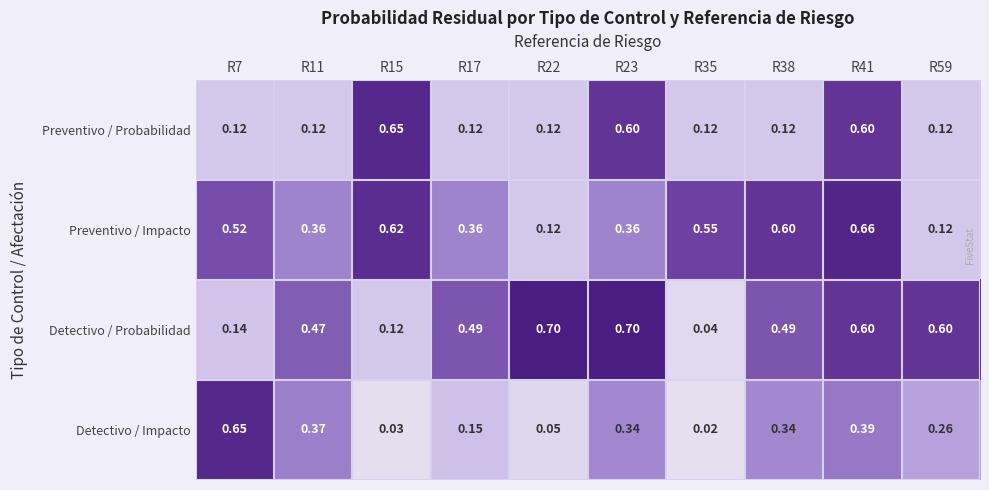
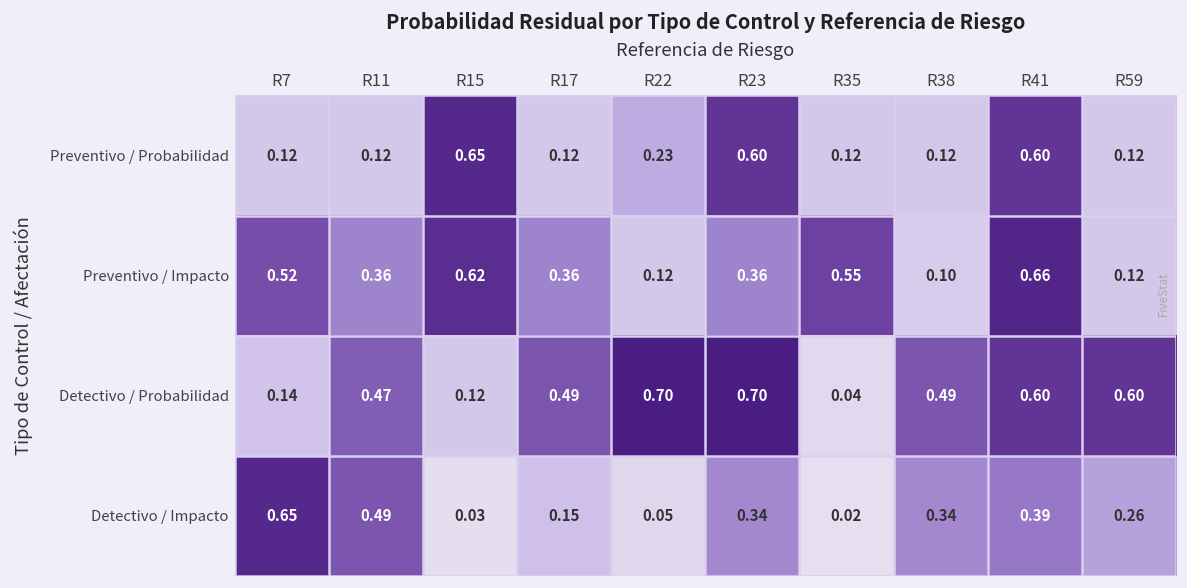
Preventivo / Probabilidad, R22: 0.12 -> 0.23
Preventivo / Impacto, R38: 0.60 -> 0.10
Detectivo / Impacto, R11: 0.37 -> 0.49
